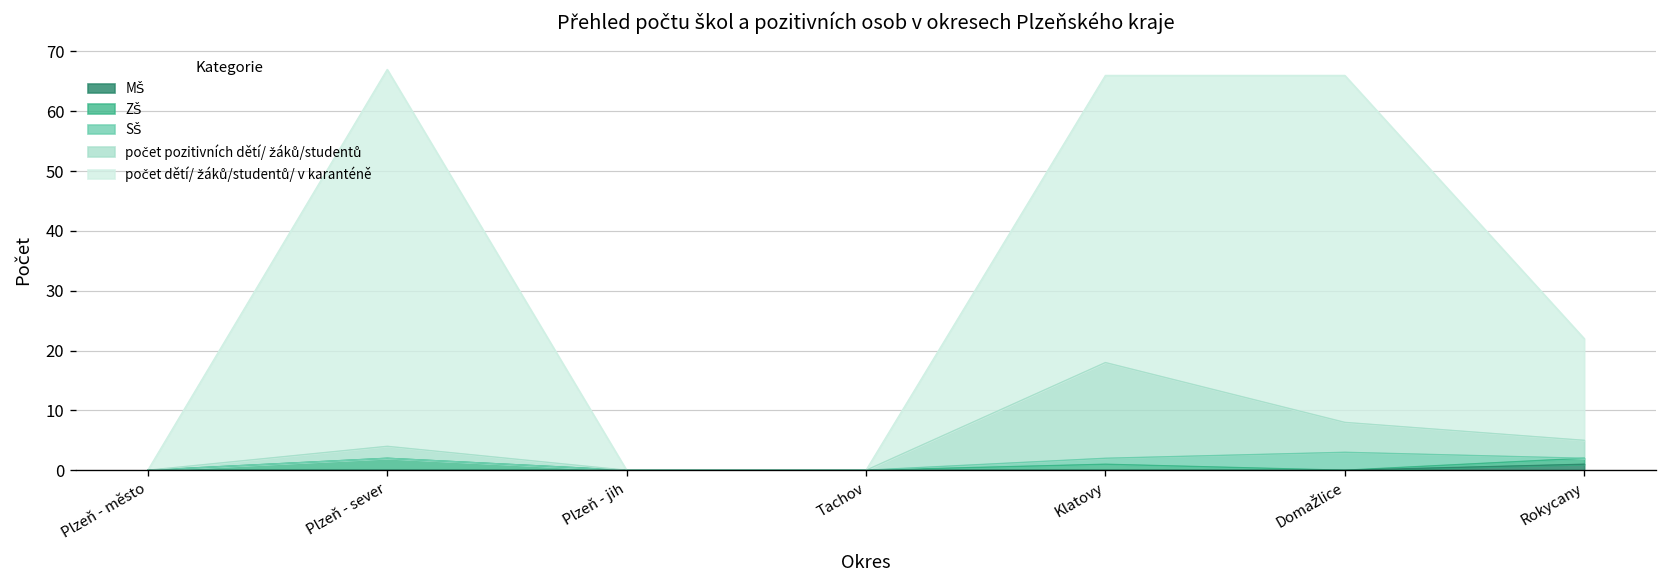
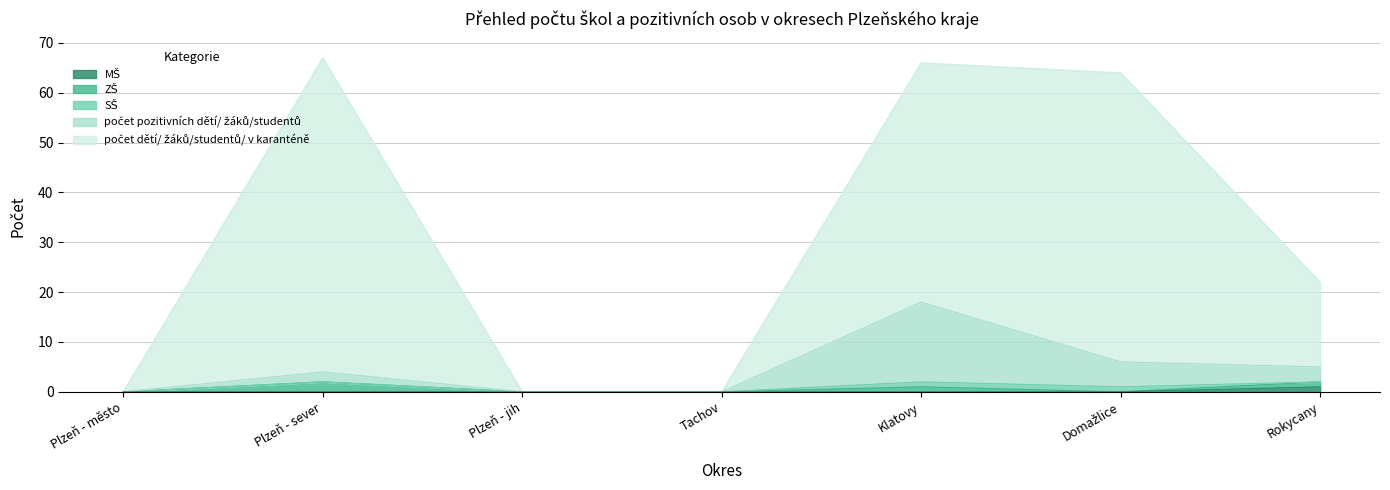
SŠ, Domažlice: 3 -> 1
